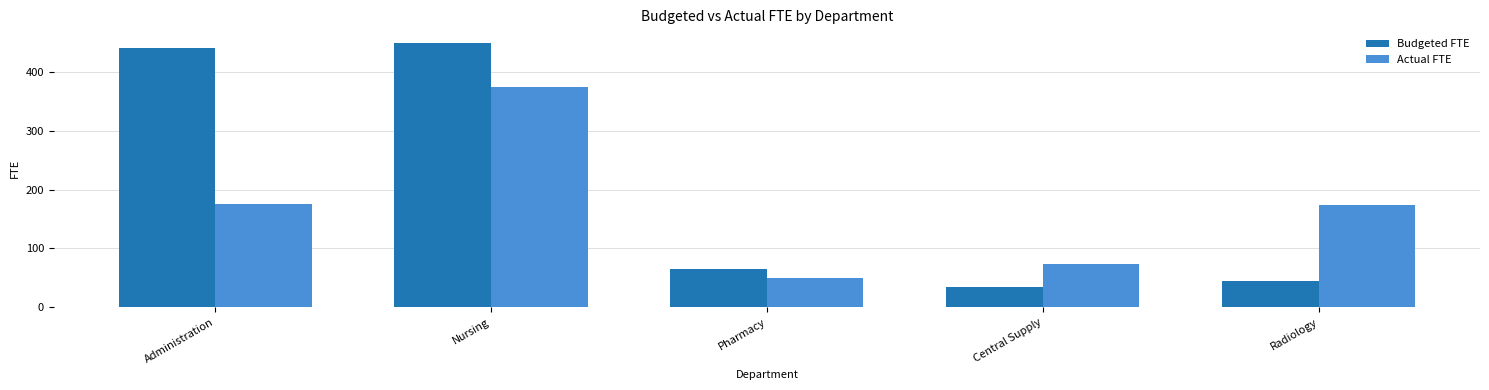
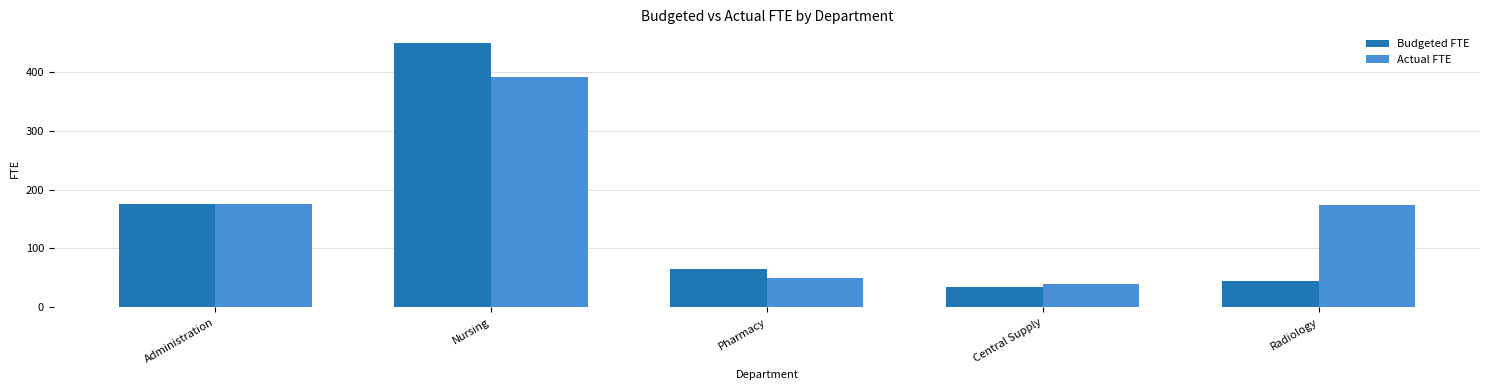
Budgeted FTE, Administration: 440 -> 180
Actual FTE, Nursing: 380 -> 390
Actual FTE, Central Supply: 70 -> 40
